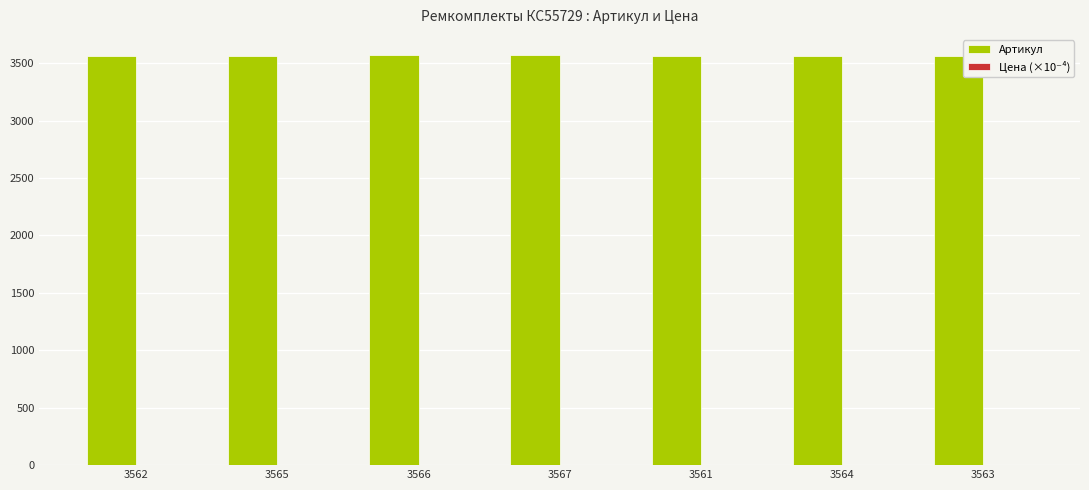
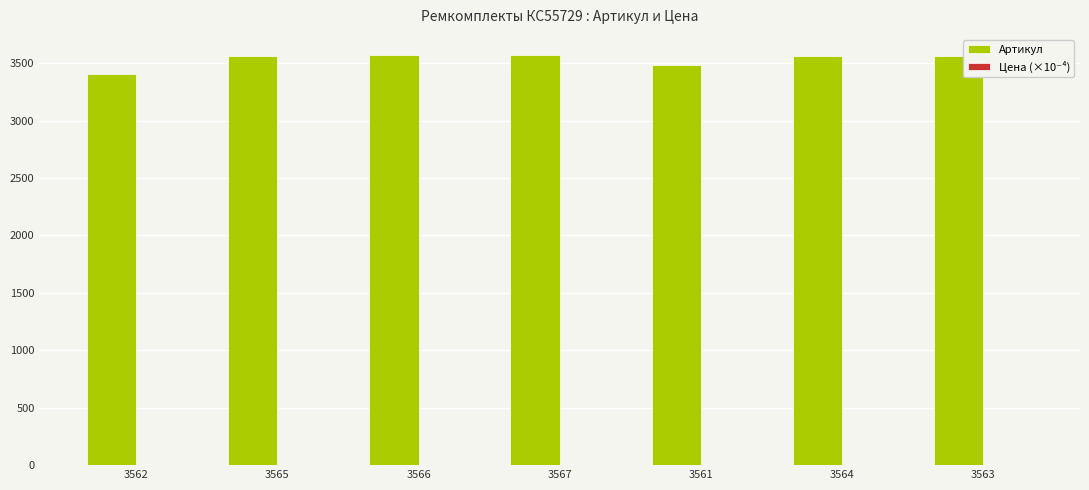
Артикул, 3562: 3560 -> 3410
Артикул, 3561: 3560 -> 3480
